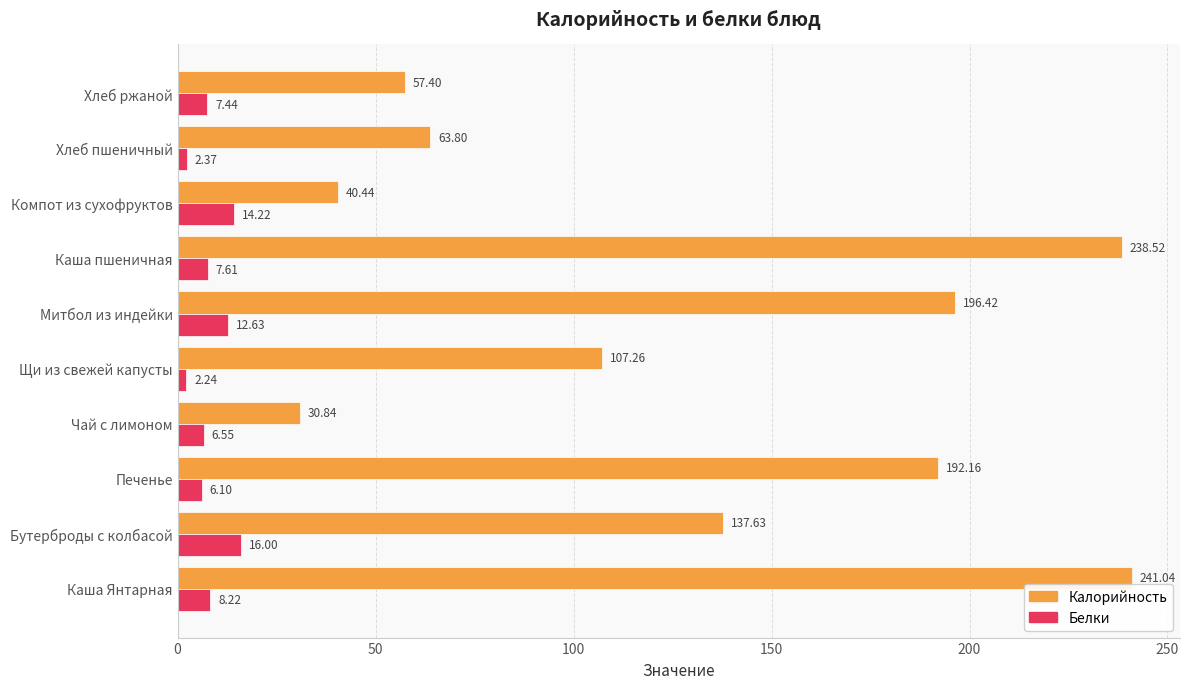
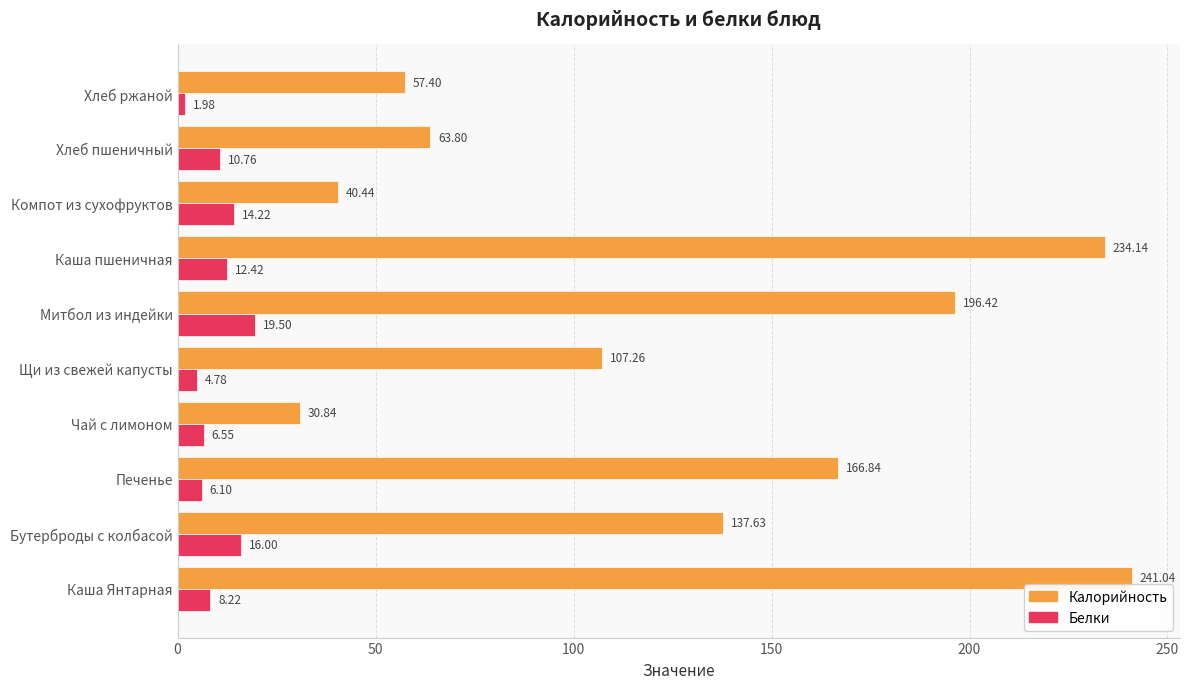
Белки, Хлеб ржаной: 7.44 -> 1.98
Белки, Хлеб пшеничный: 2.37 -> 10.76
Калорийность, Каша пшеничная: 238.52 -> 234.14
Белки, Каша пшеничная: 7.61 -> 12.42
Белки, Митбол из индейки: 12.63 -> 19.50
Белки, Щи из свежей капусты: 2.24 -> 4.78
Калорийность, Печенье: 192.16 -> 166.84
